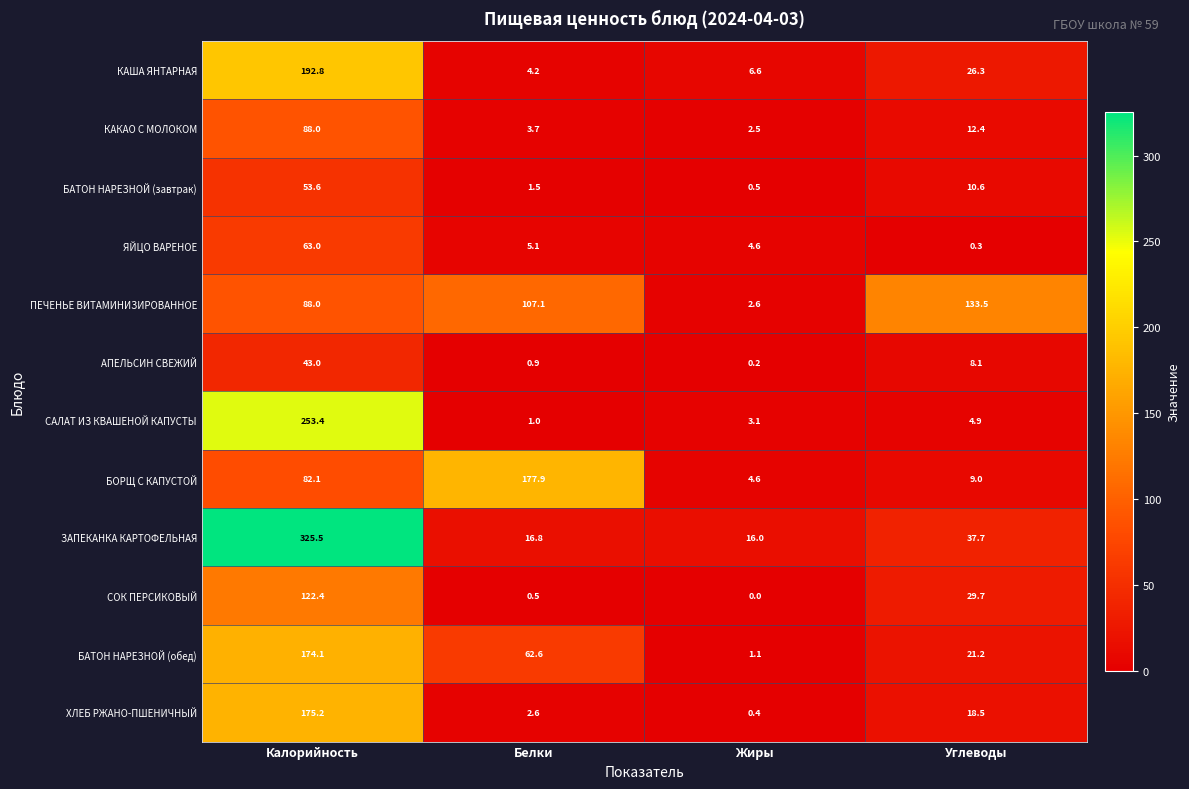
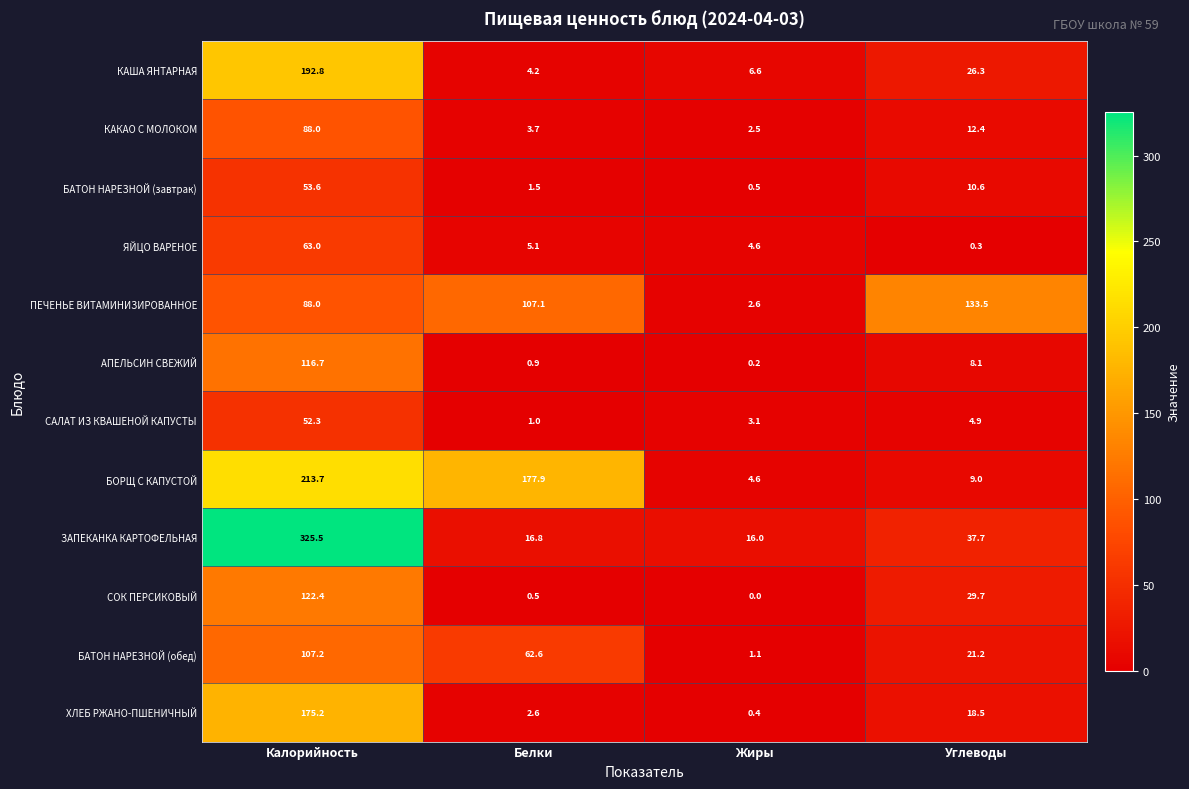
АПЕЛЬСИН СВЕЖИЙ, Калорийность: 43.0 -> 116.7
САЛАТ ИЗ КВАШЕНОЙ КАПУСТЫ, Калорийность: 253.4 -> 52.3
БОРЩ С КАПУСТОЙ, Калорийность: 82.1 -> 213.7
БАТОН НАРЕЗНОЙ (обед), Калорийность: 174.1 -> 107.2
